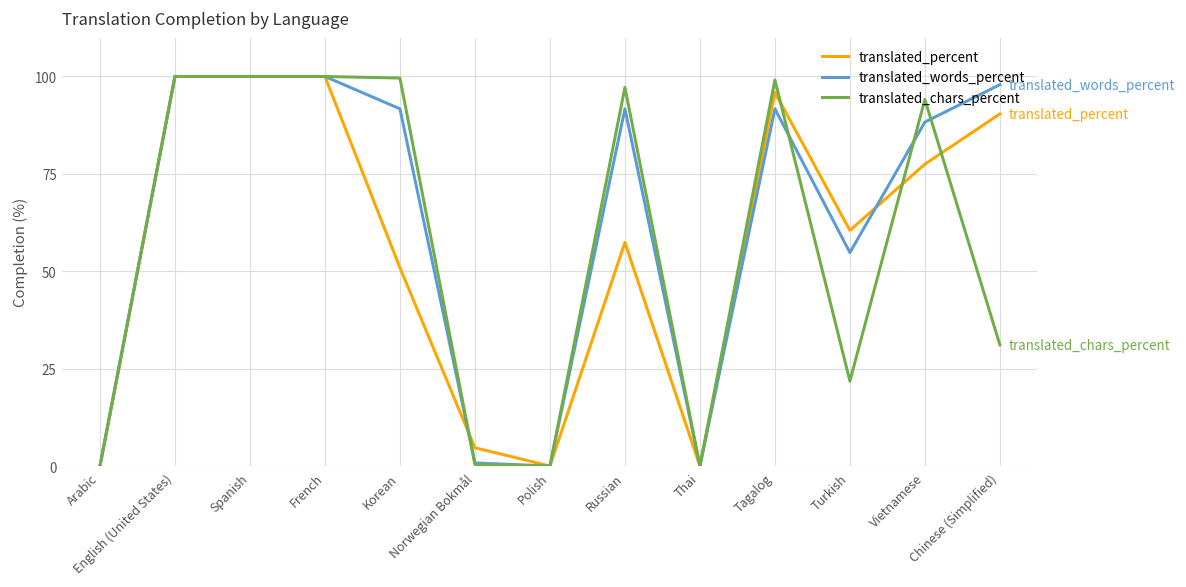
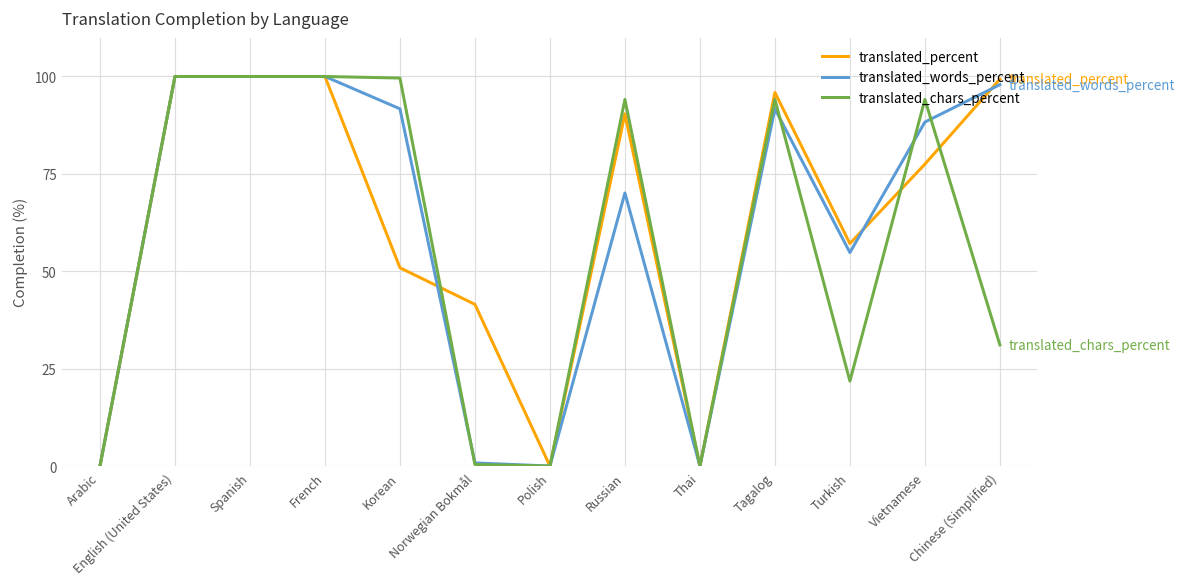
translated_percent, Norwegian Bokmål: 5 -> 42
translated_percent, Russian: 57 -> 90
translated_words_percent, Russian: 92 -> 70
translated_chars_percent, Russian: 97 -> 94
translated_chars_percent, Tagalog: 99 -> 94
translated_percent, Turkish: 61 -> 57
translated_percent, Chinese (Simplified): 90 -> 99
